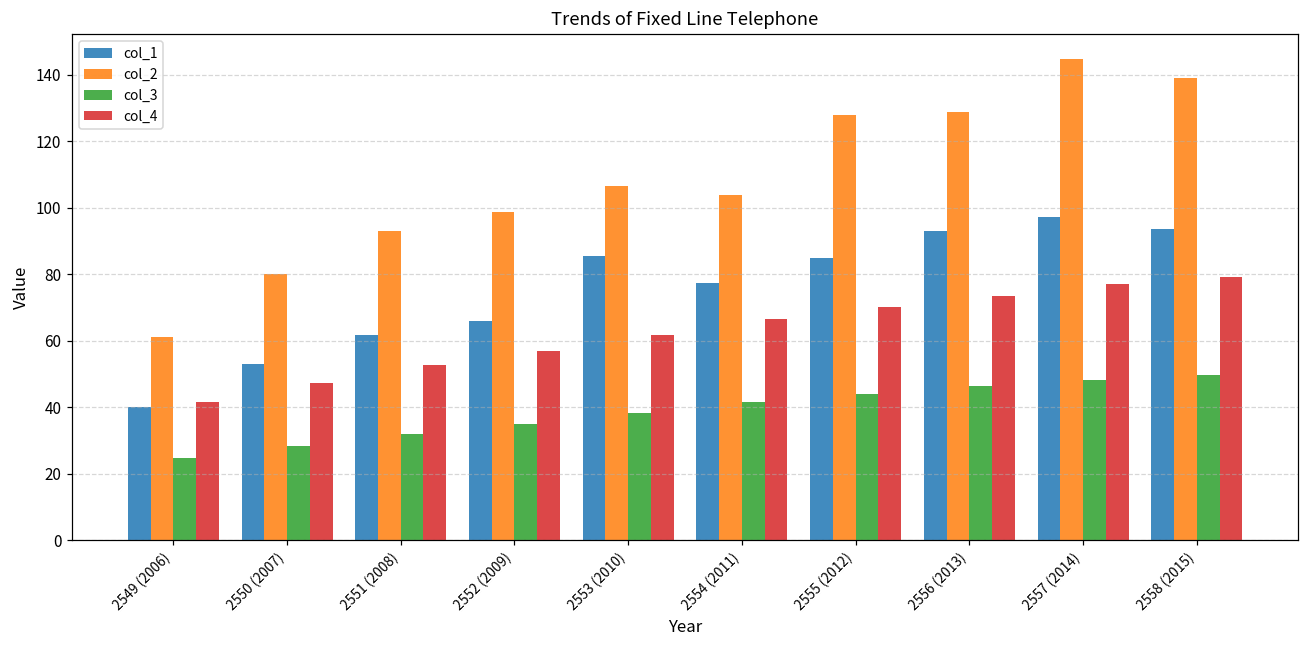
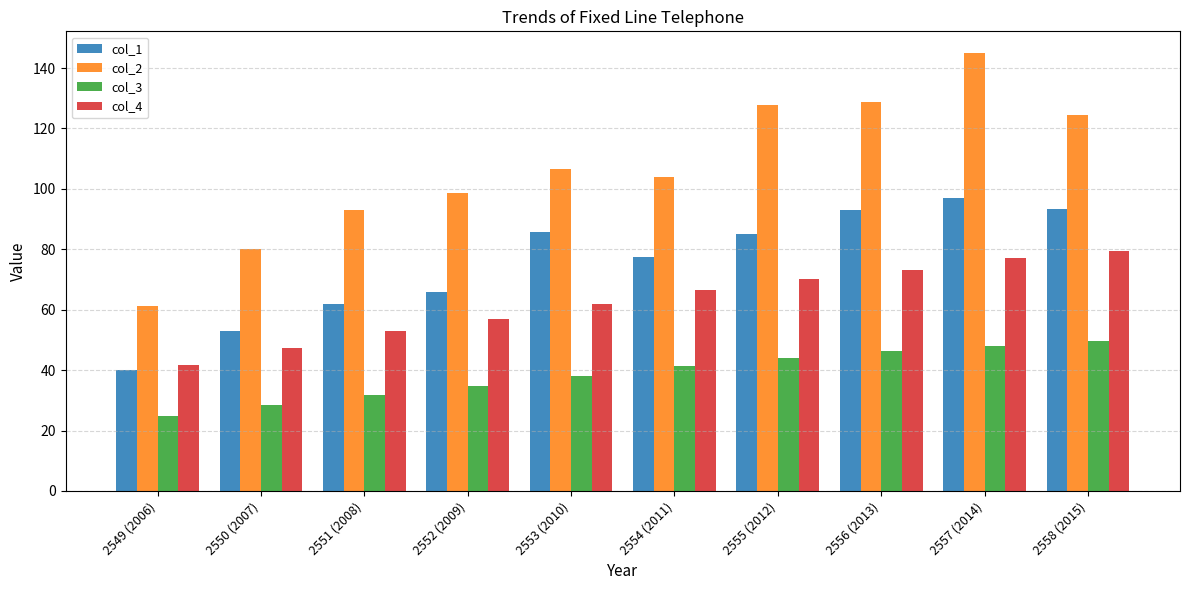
col_2, 2558 (2015): 139 -> 124
